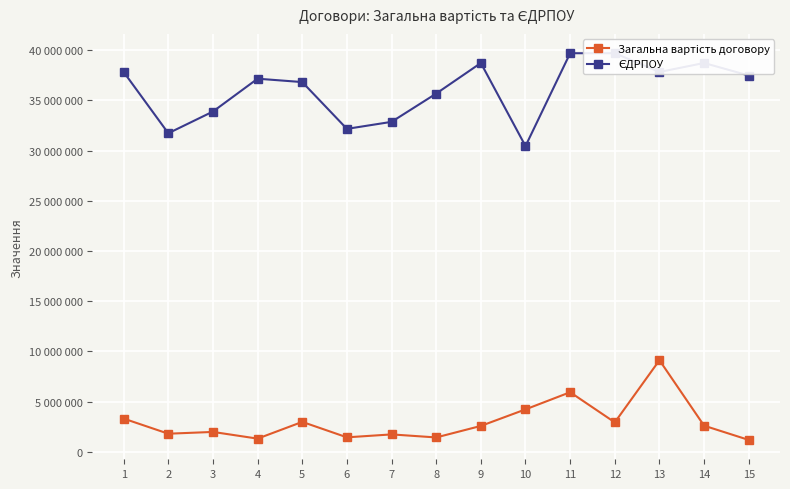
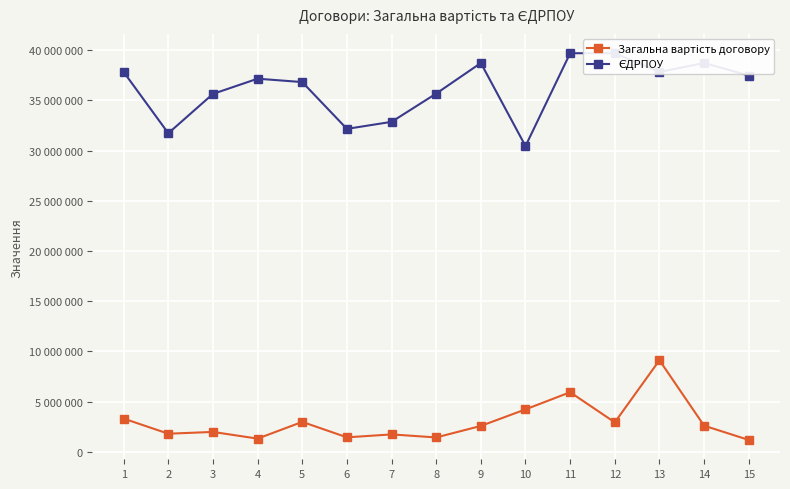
ЄДРПОУ, 3: 33900000 -> 35600000
